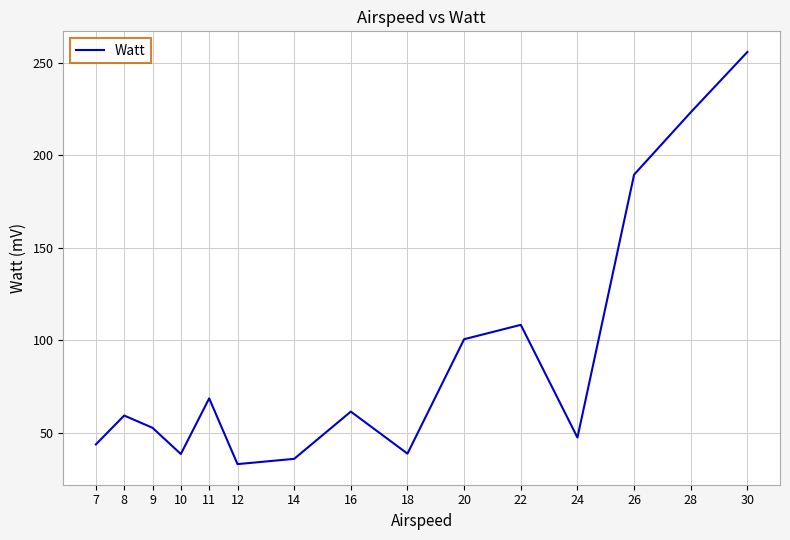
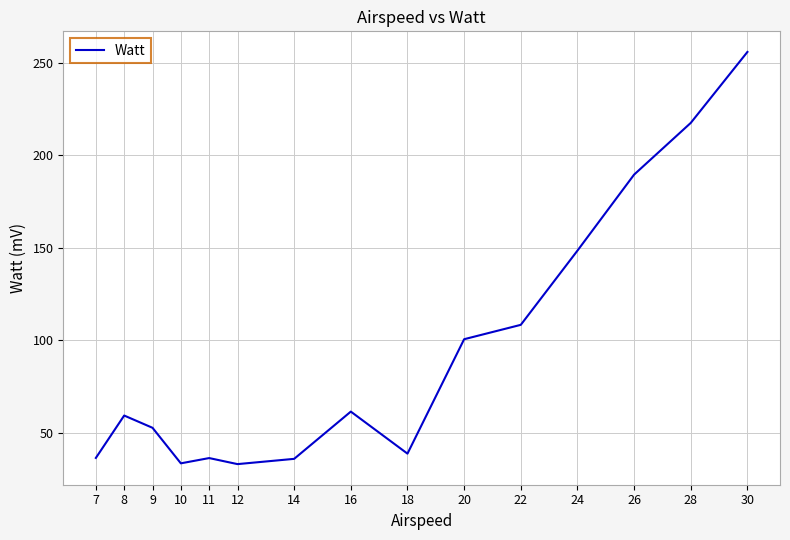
7: 44 -> 36
10: 38 -> 33
11: 68 -> 36
24: 47 -> 148
28: 223 -> 217
